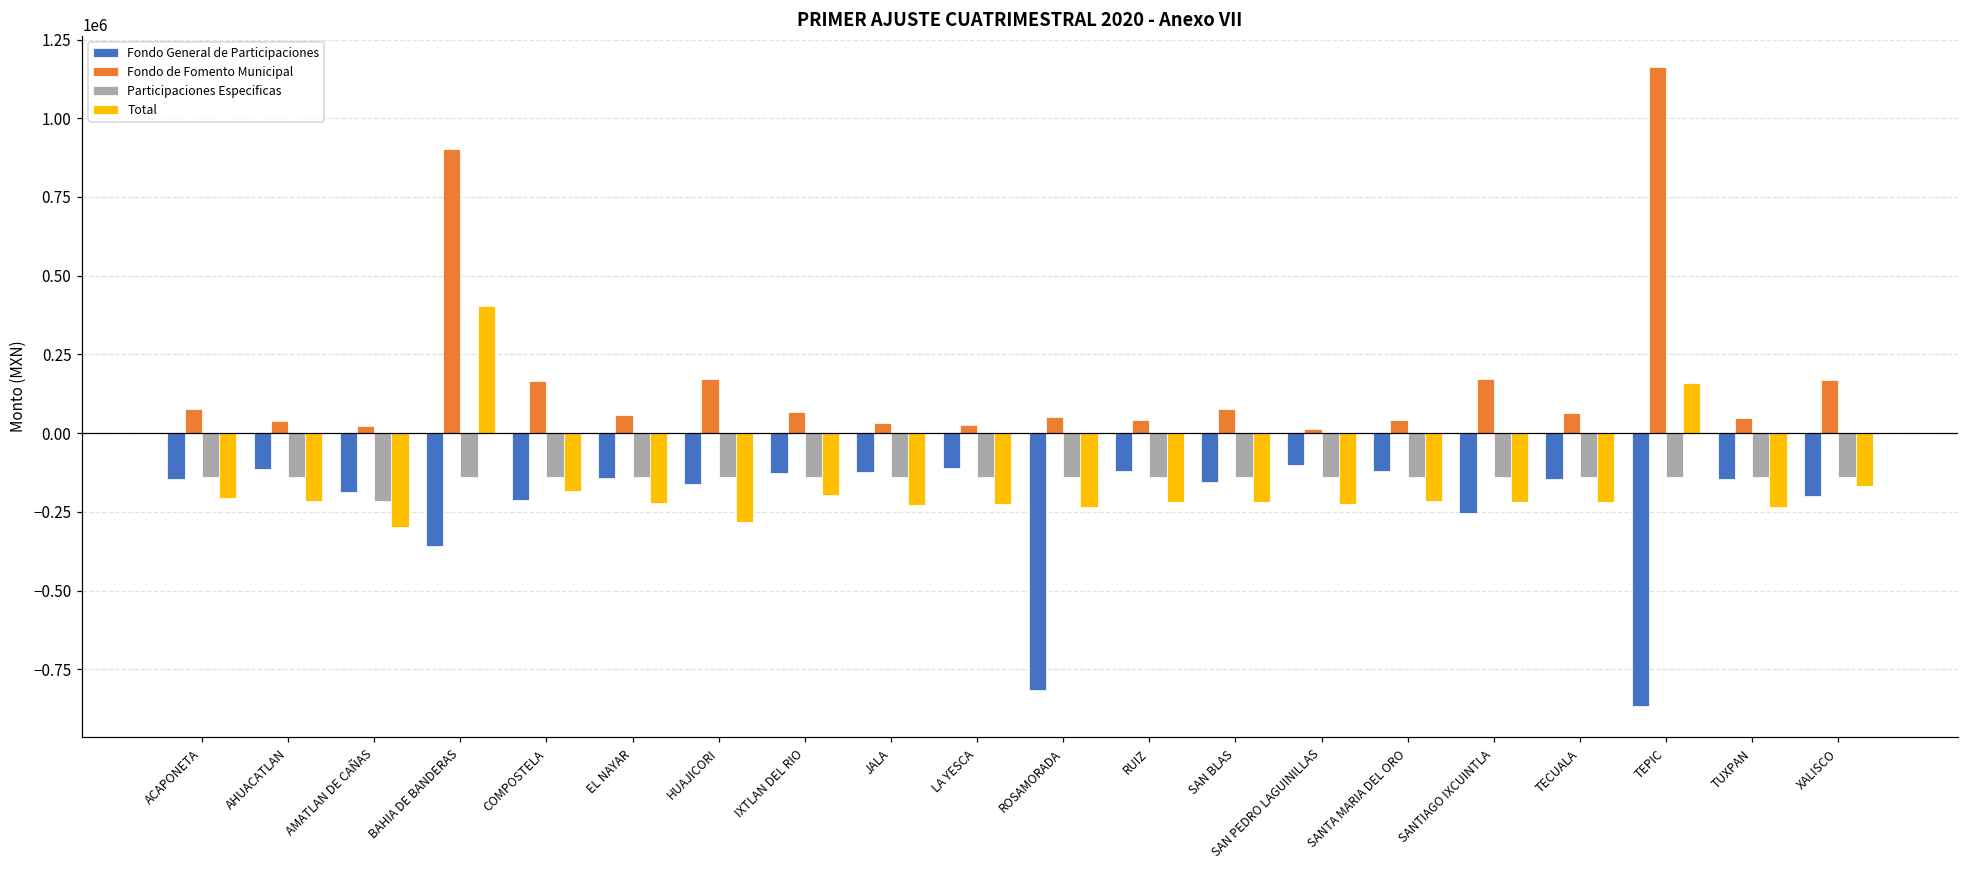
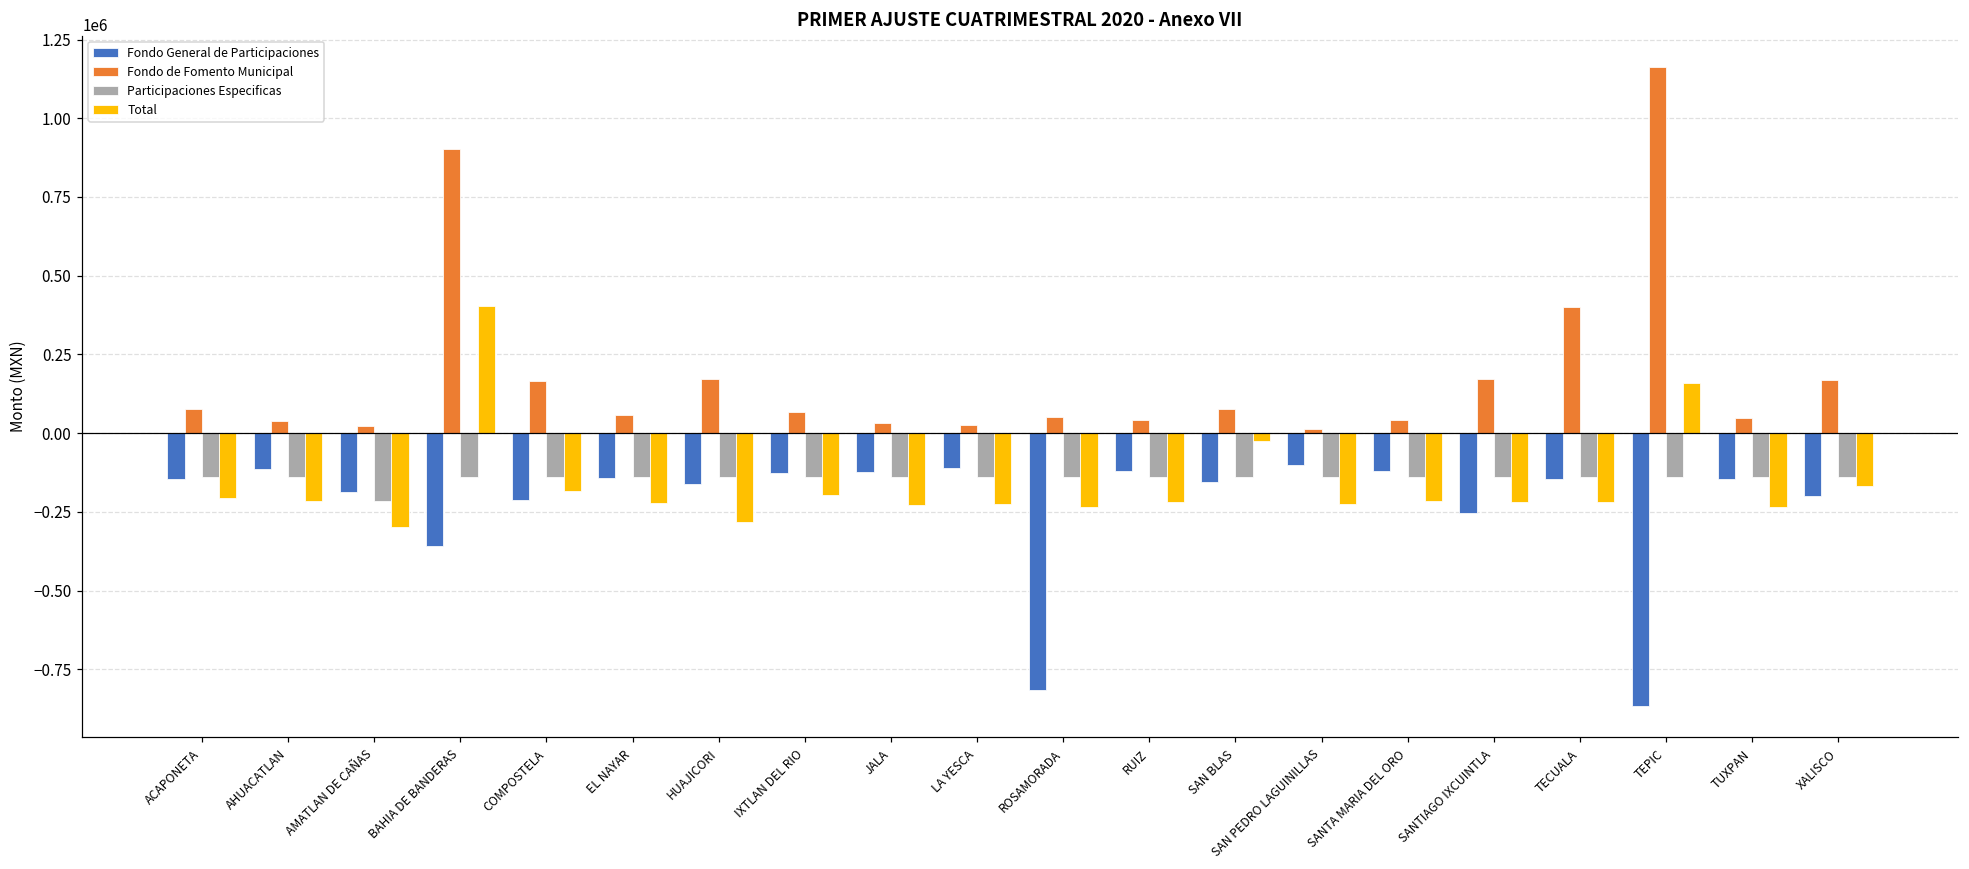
Total, SAN BLAS: -220000 -> -30000
Fondo de Fomento Municipal, TECUALA: 60000 -> 400000
